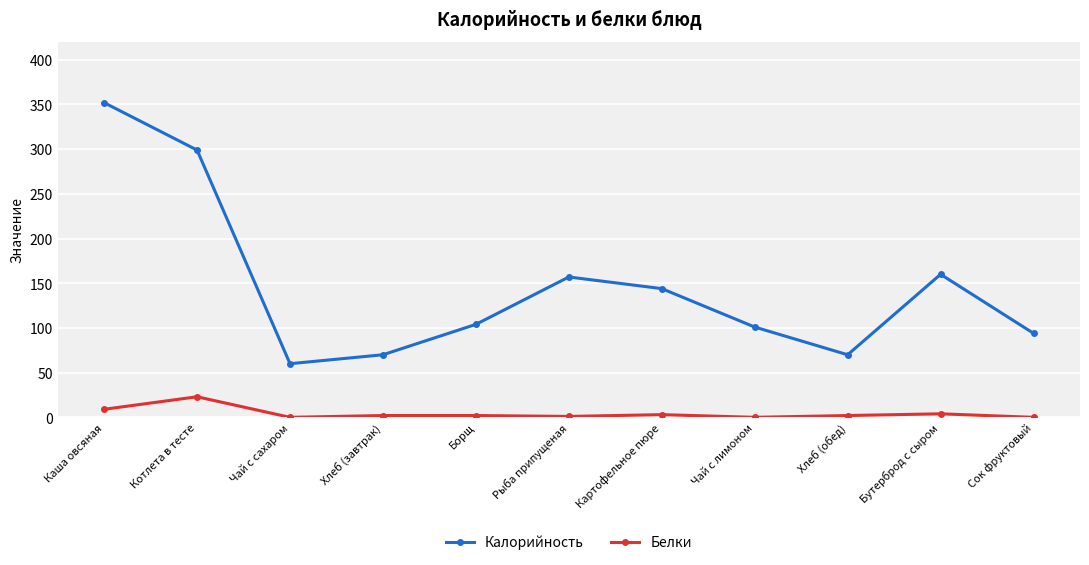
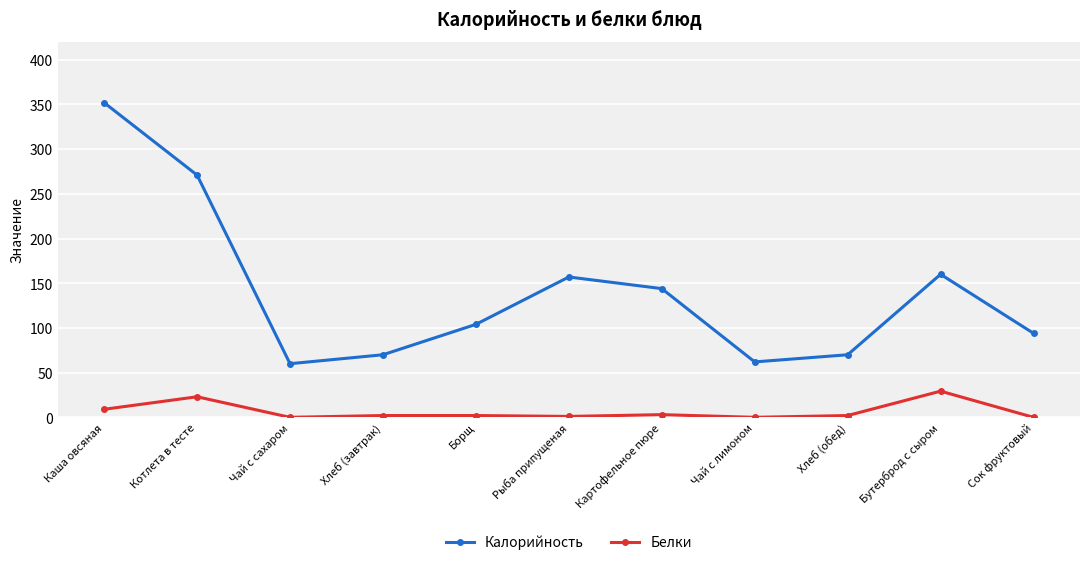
Калорийность, Котлета в тесте: 300 -> 270
Калорийность, Чай с лимоном: 100 -> 60
Белки, Бутерброд с сыром: 0 -> 30
